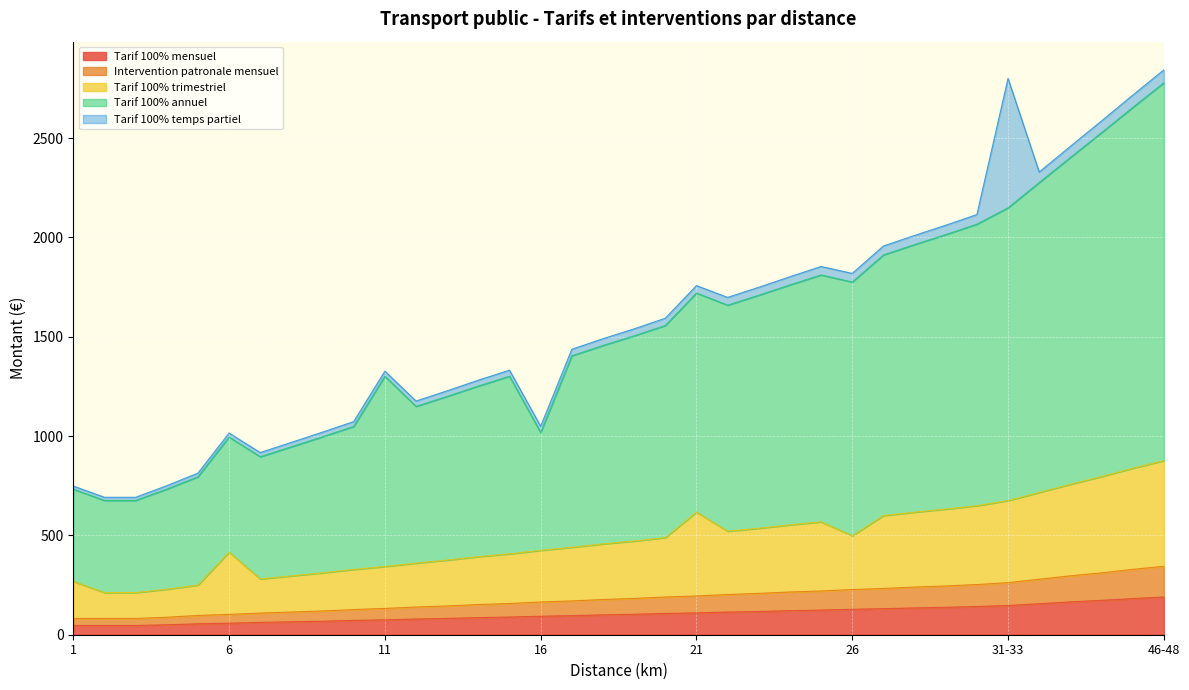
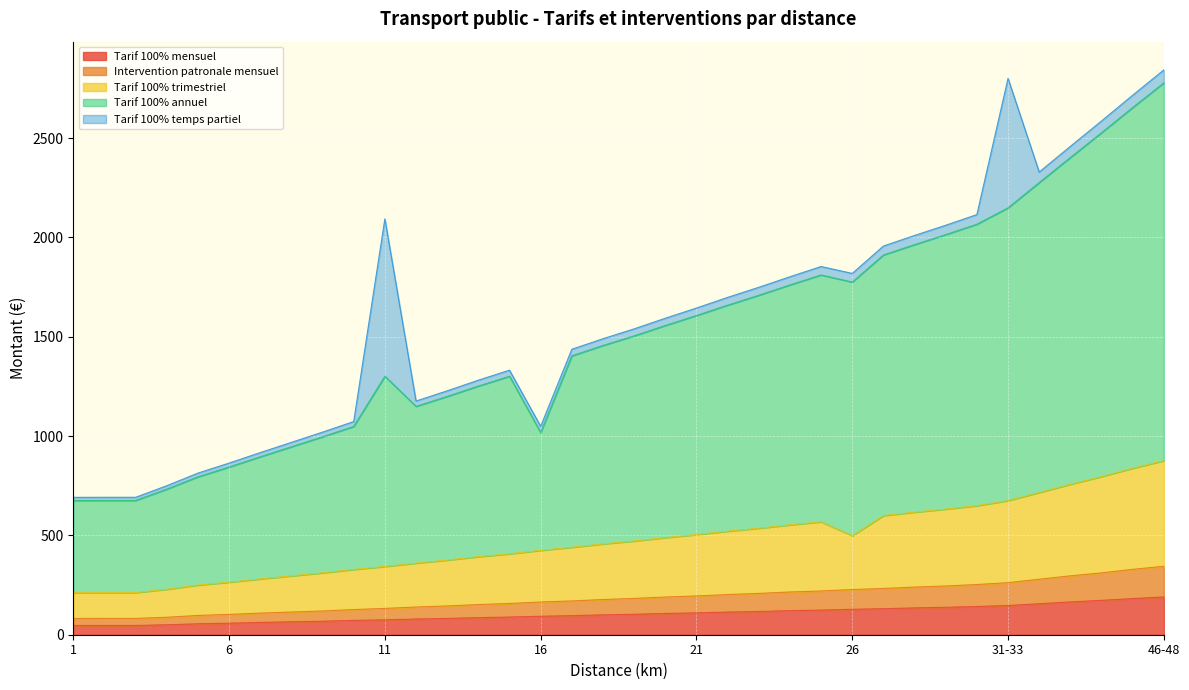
Tarif 100% trimestriel, 1: 190 -> 130
Tarif 100% trimestriel, 6: 310 -> 160
Tarif 100% temps partiel, 11: 30 -> 790
Tarif 100% trimestriel, 21: 420 -> 310
